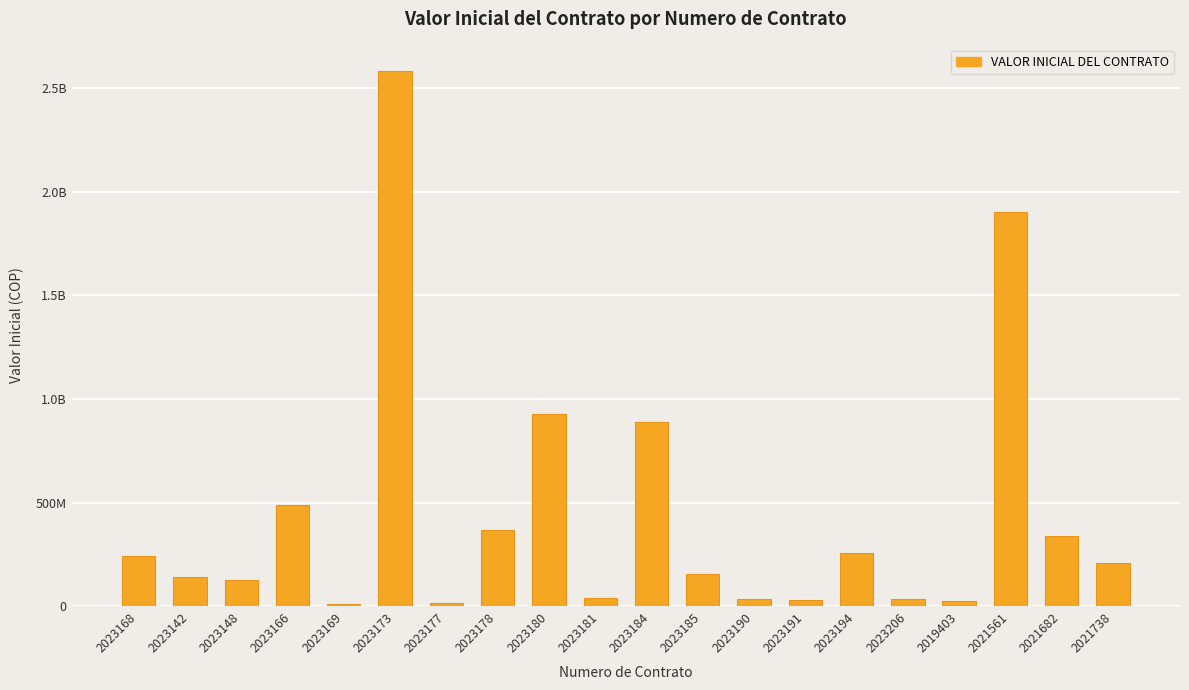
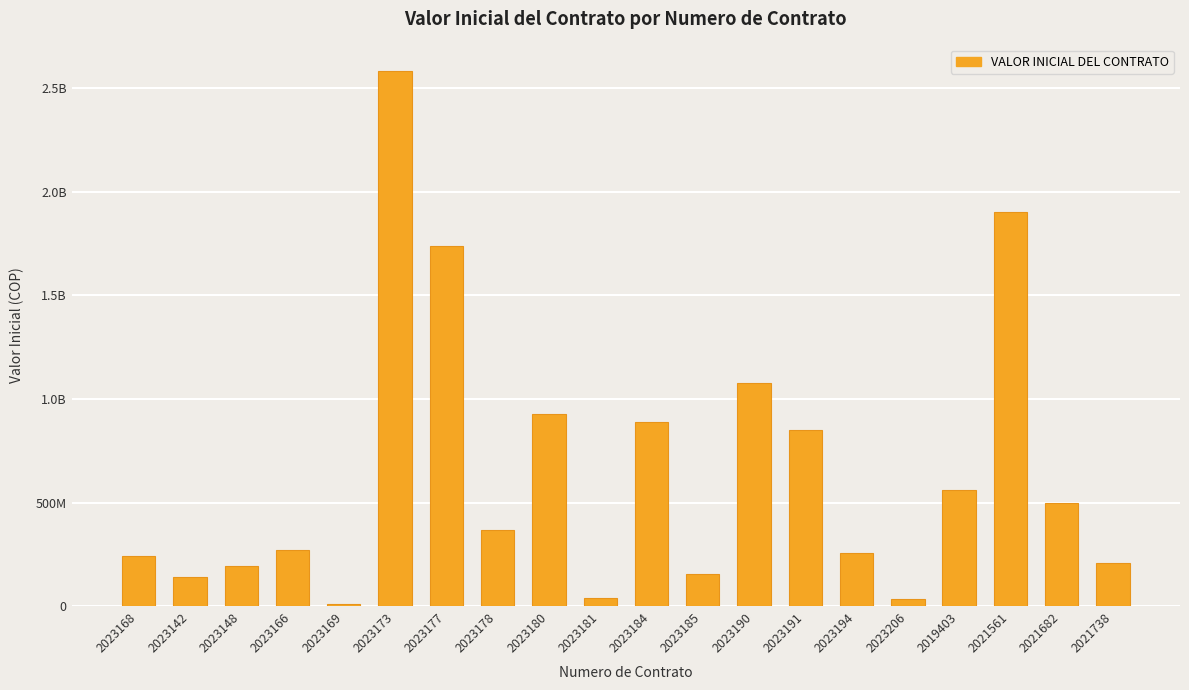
2023148: 130000000 -> 200000000
2023166: 490000000 -> 270000000
2023177: 20000000 -> 1740000000
2023190: 30000000 -> 1080000000
2023191: 30000000 -> 850000000
2019403: 20000000 -> 560000000
2021682: 340000000 -> 500000000
